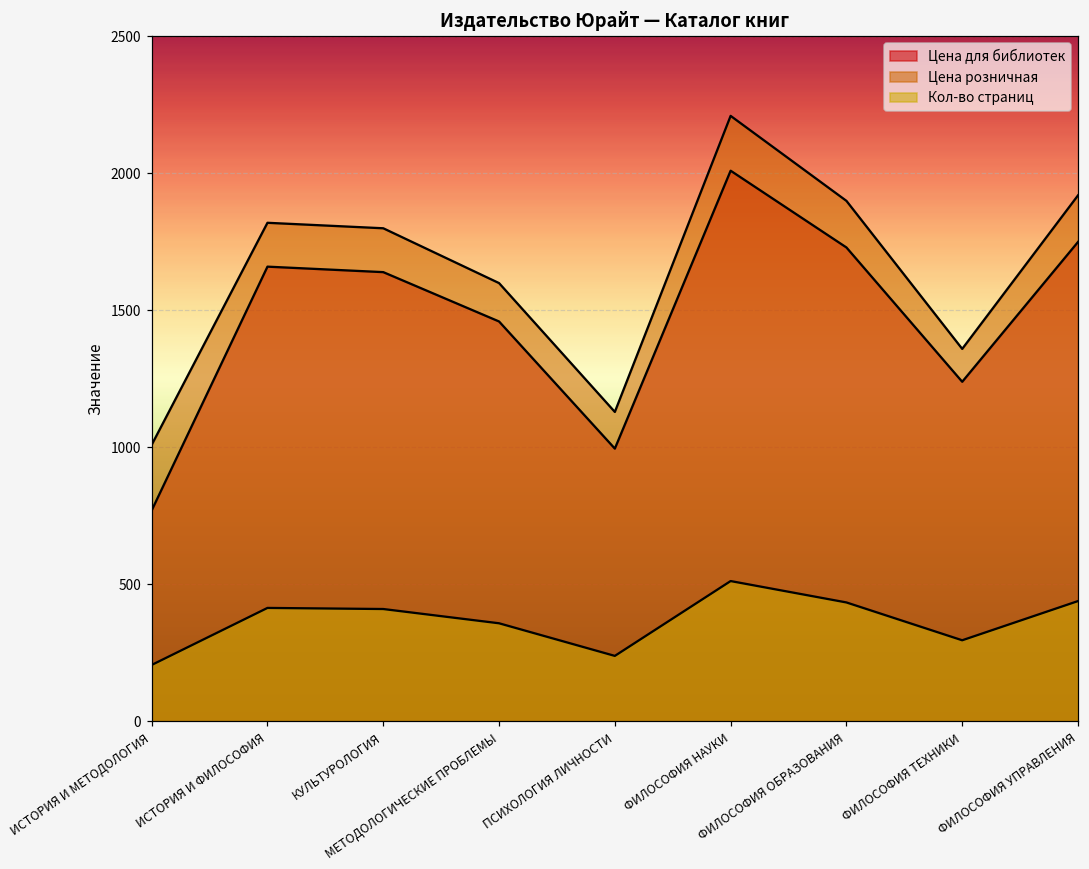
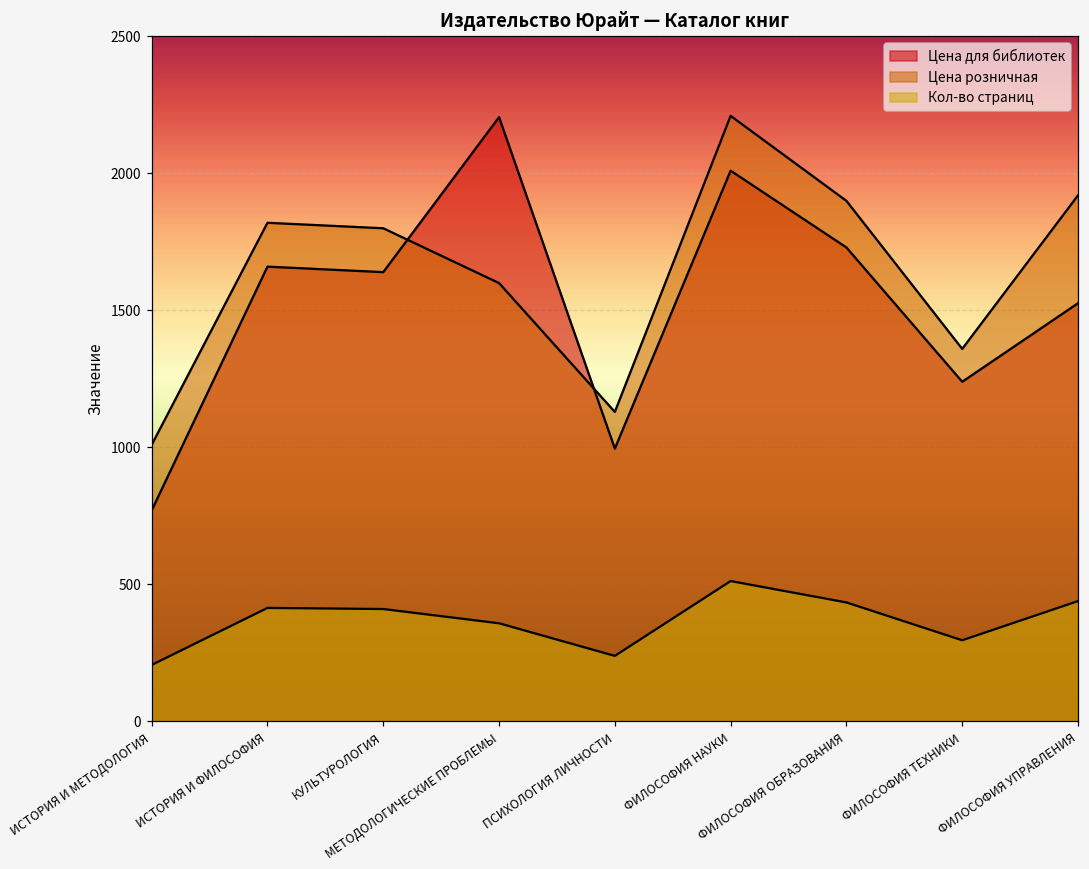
Цена для библиотек, МЕТОДОЛОГИЧЕСКИЕ ПРОБЛЕМЫ: 1460 -> 2200
Цена для библиотек, ФИЛОСОФИЯ УПРАВЛЕНИЯ: 1750 -> 1530
